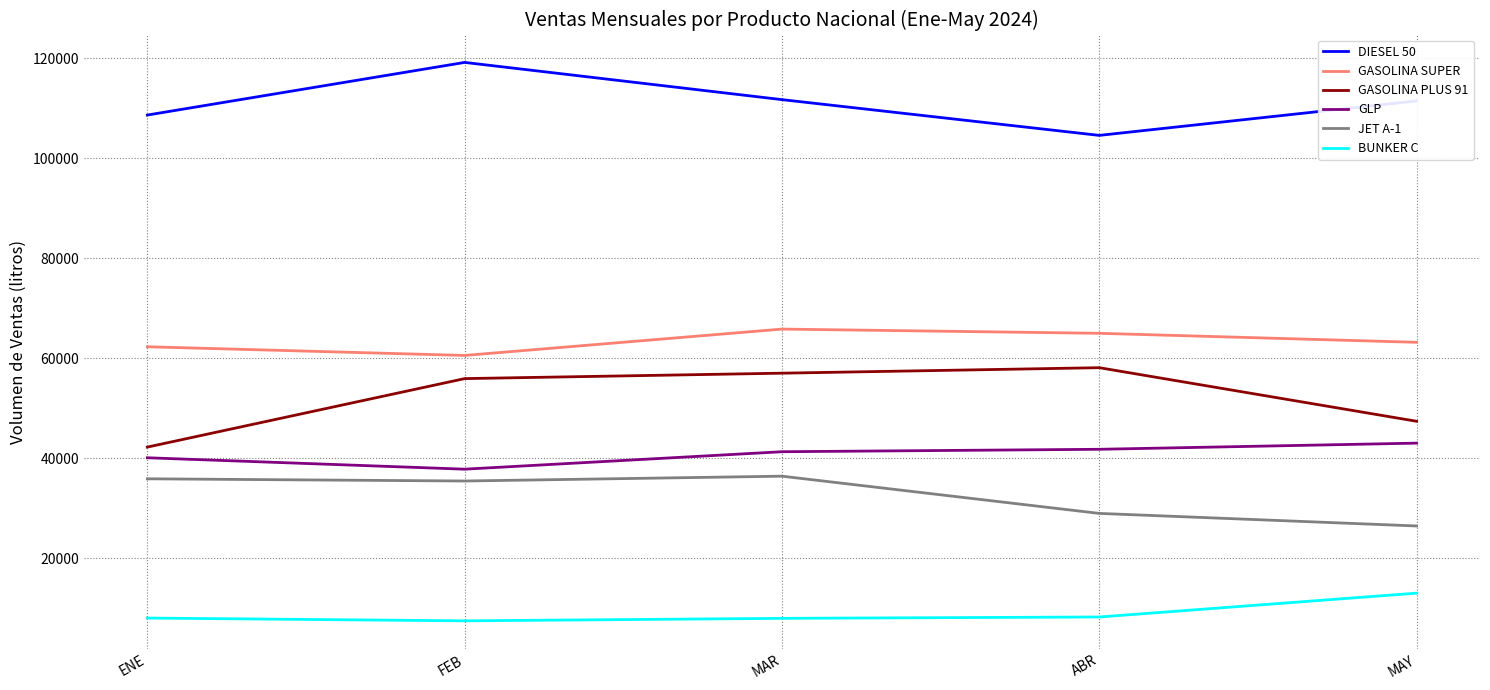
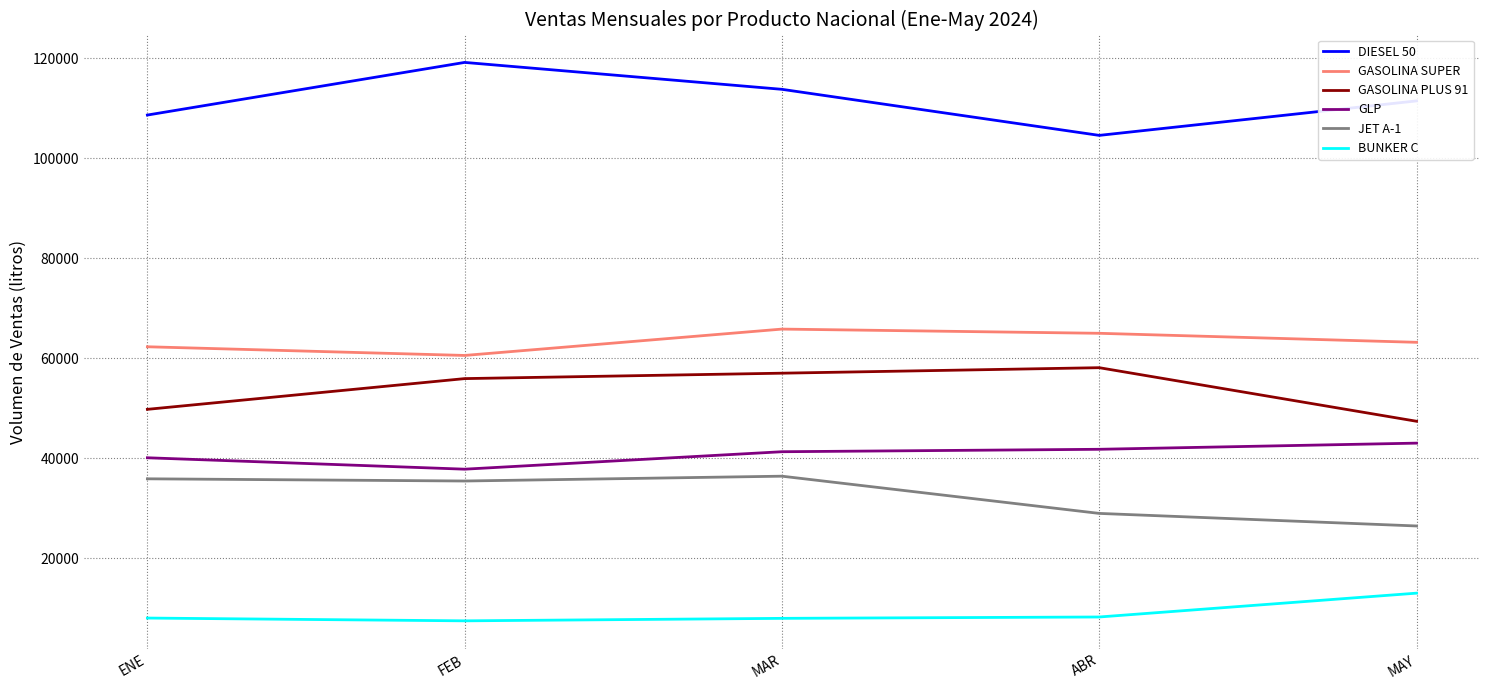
GASOLINA PLUS 91, ENE: 42000 -> 50000
DIESEL 50, MAR: 112000 -> 114000
